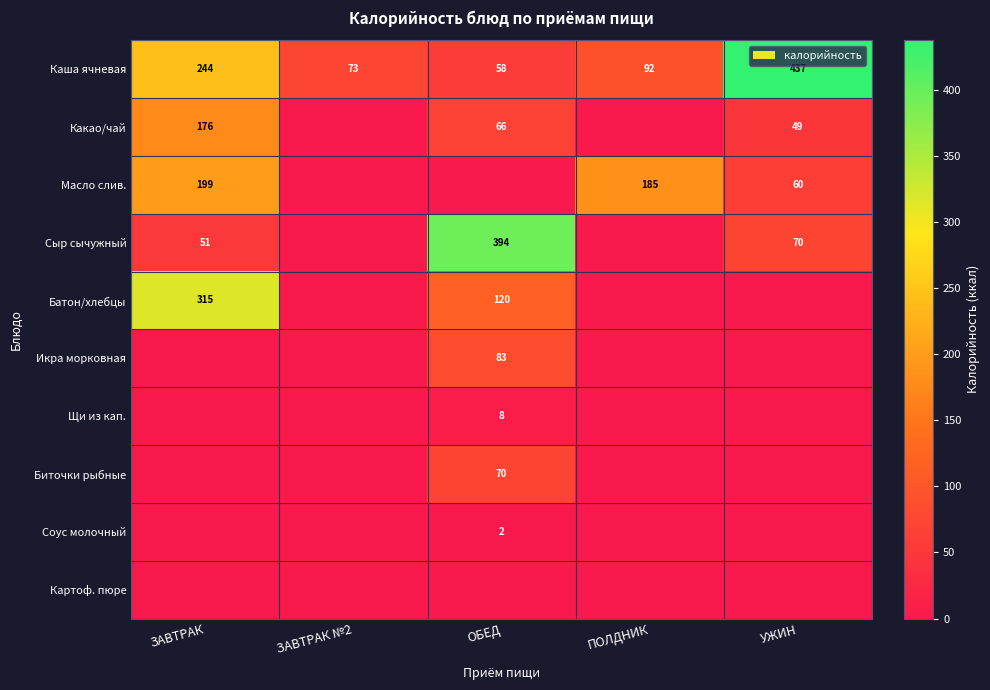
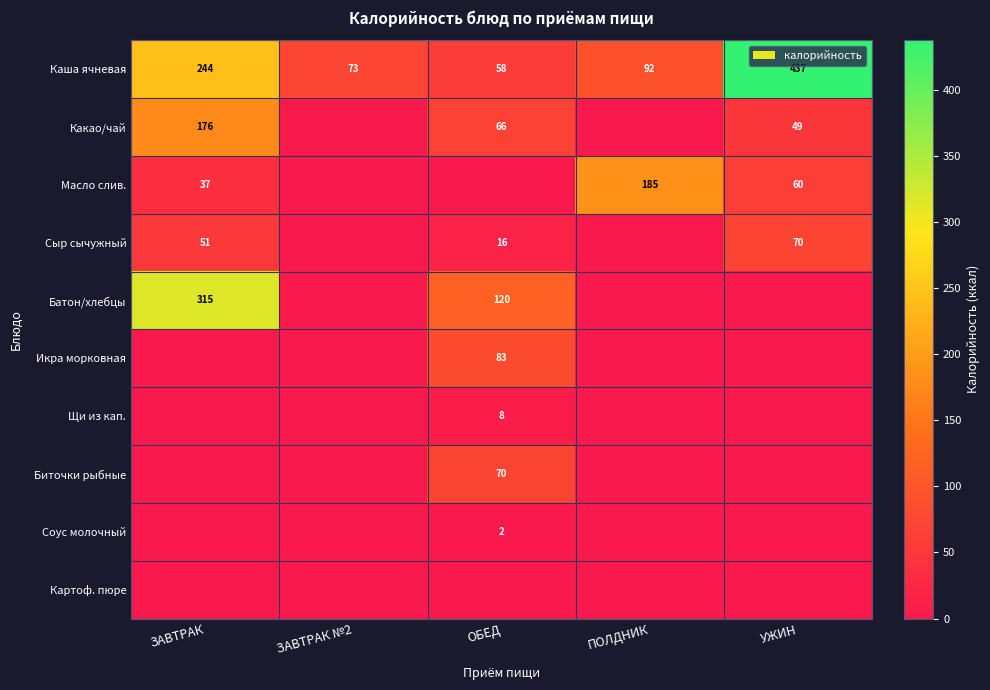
Масло слив., ЗАВТРАК: 199 -> 37
Сыр сычужный, ОБЕД: 394 -> 16
